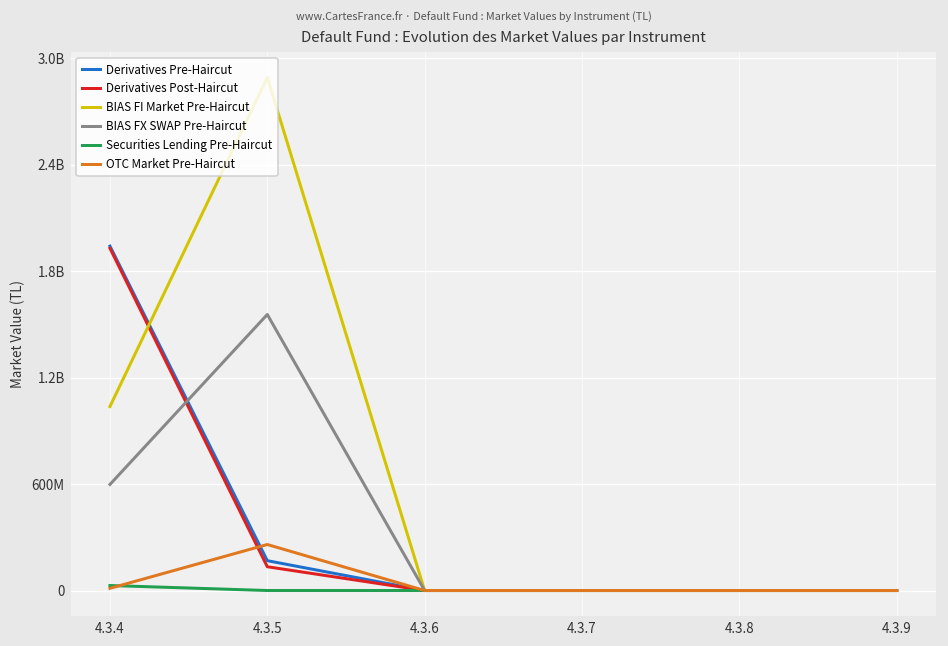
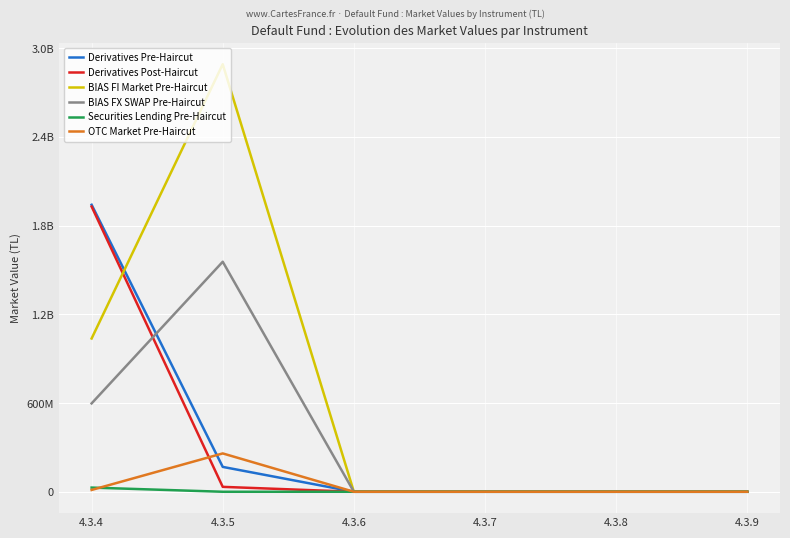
Derivatives Post-Haircut, 4.3.5: 130000000 -> 30000000
